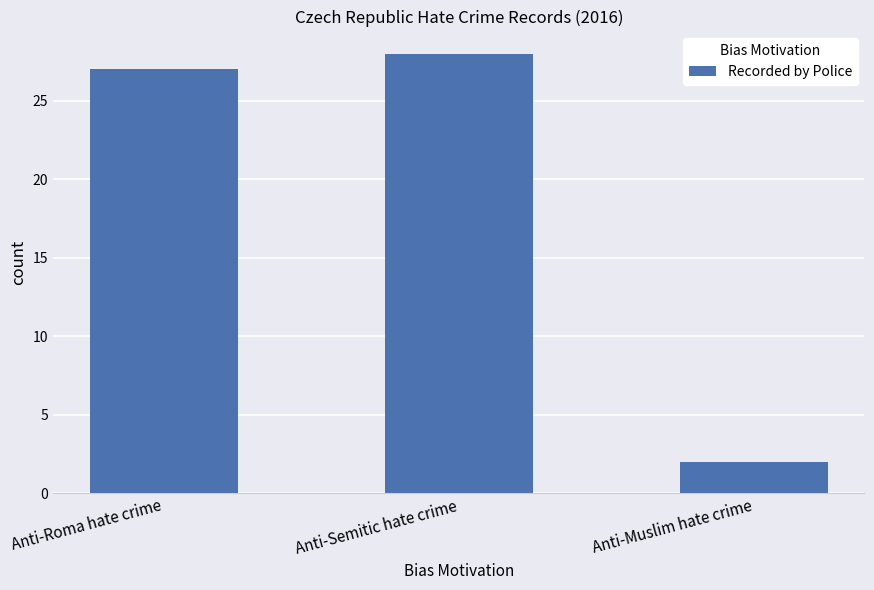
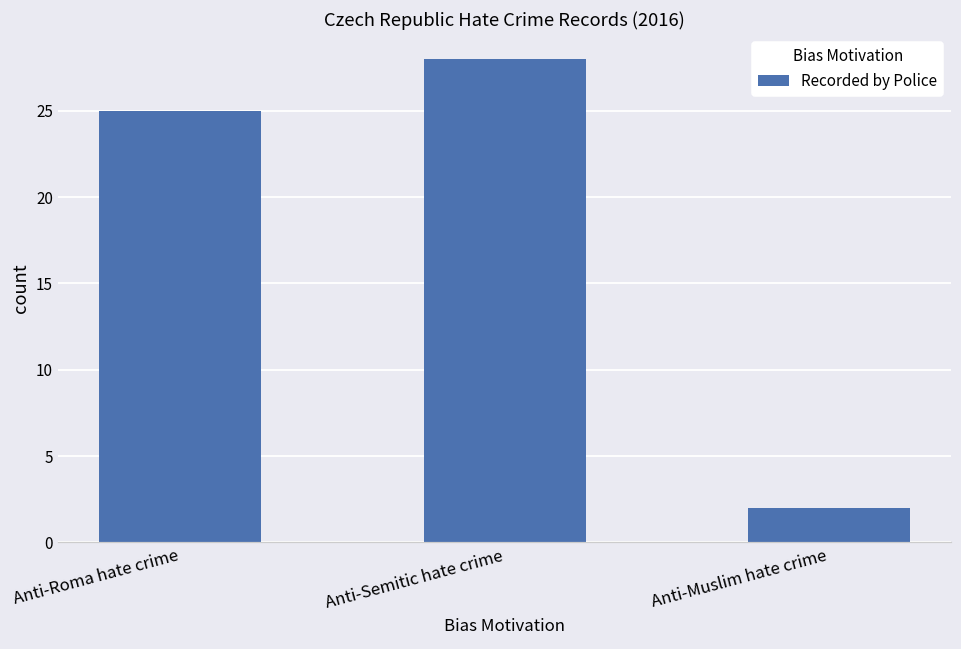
Anti-Roma hate crime: 27 -> 25
